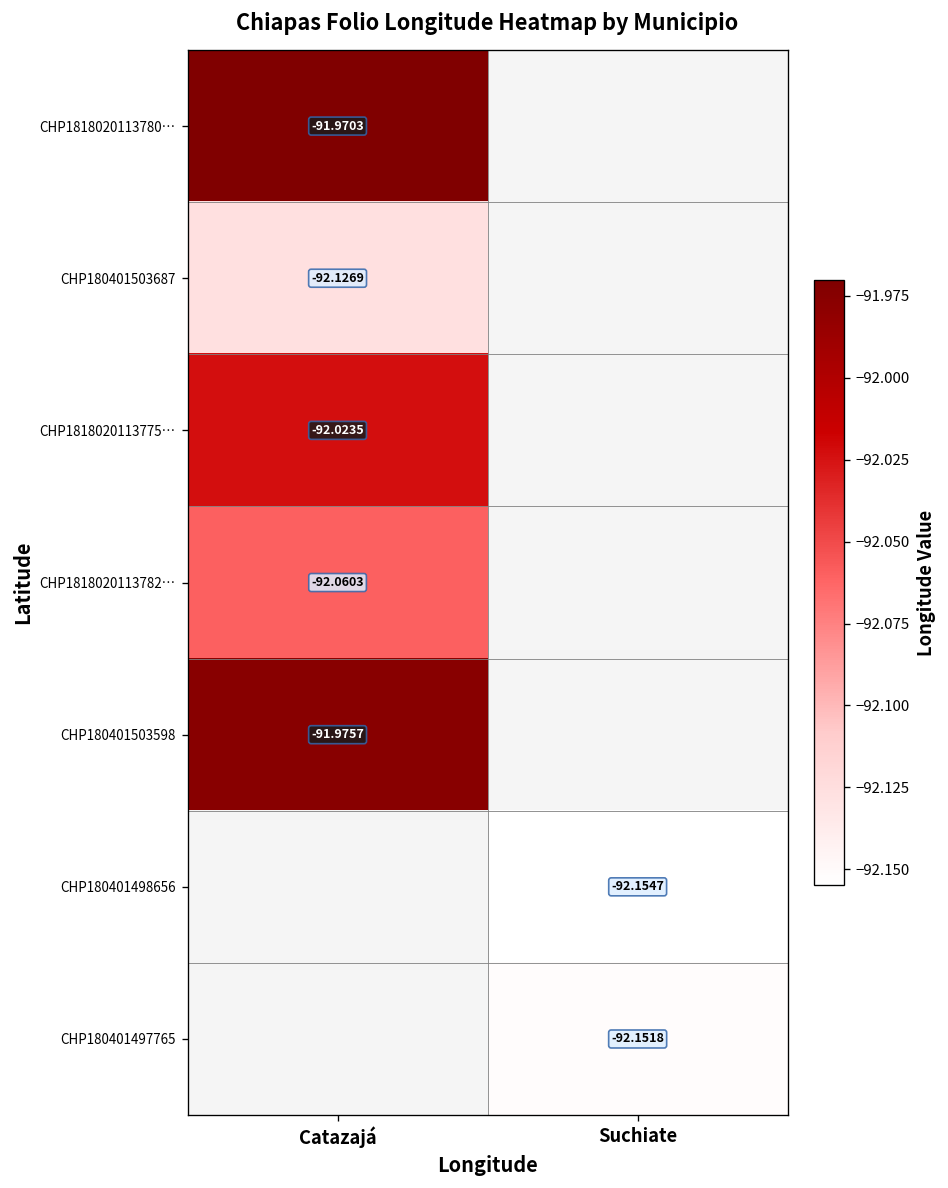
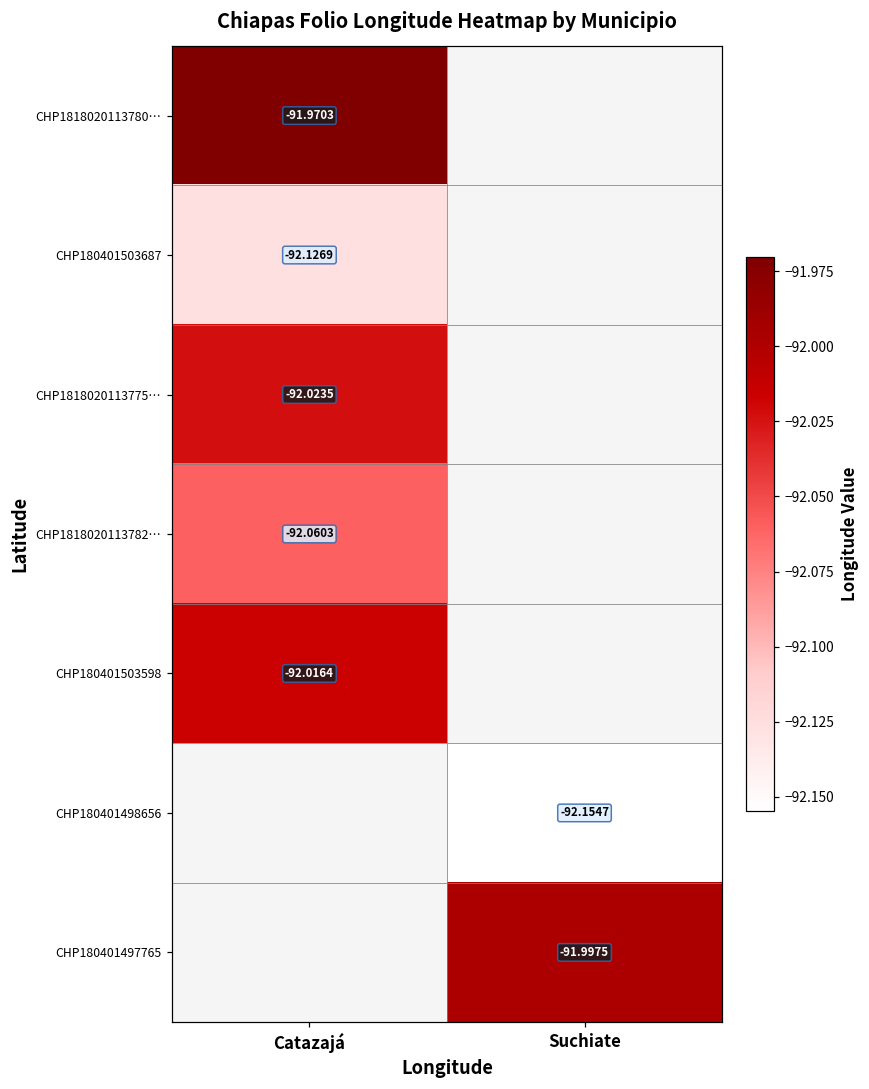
CHP180401503598, Catazajá: -91.9757 -> -92.0164
CHP180401497765, Suchiate: -92.1518 -> -91.9975
